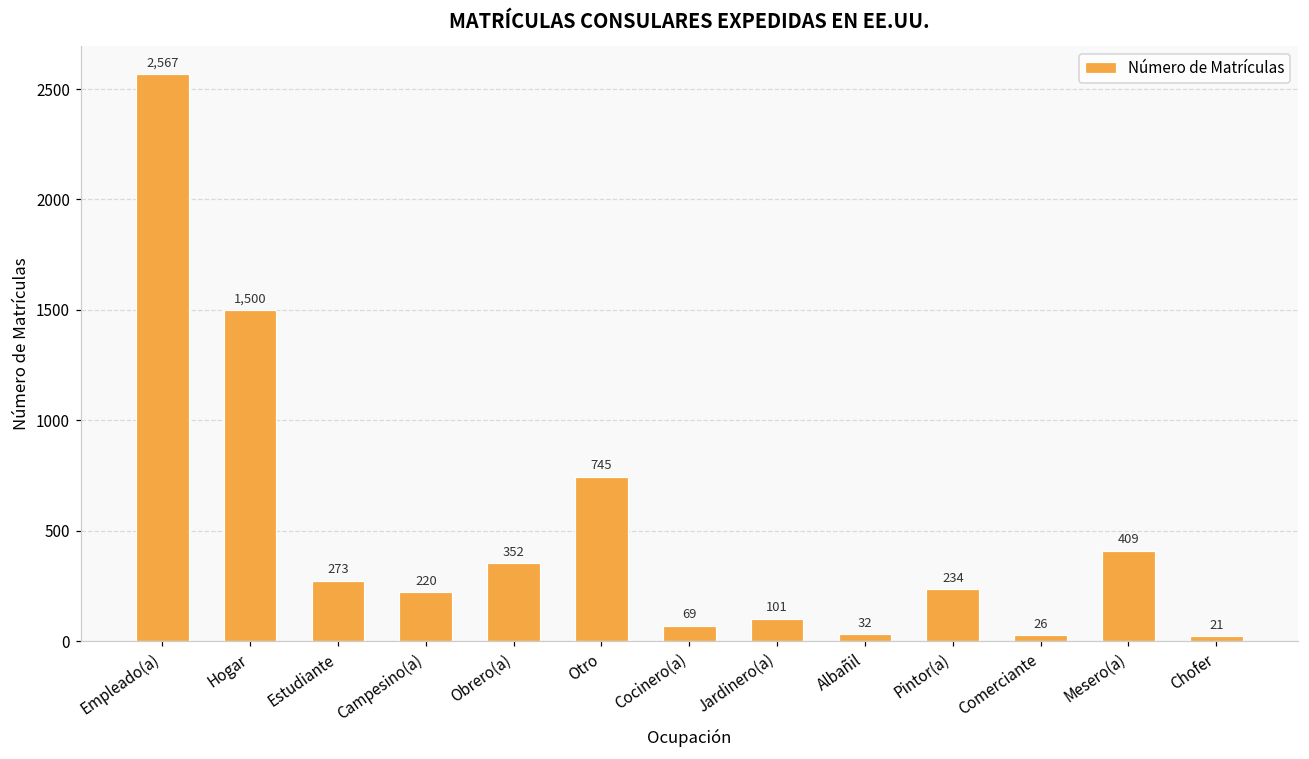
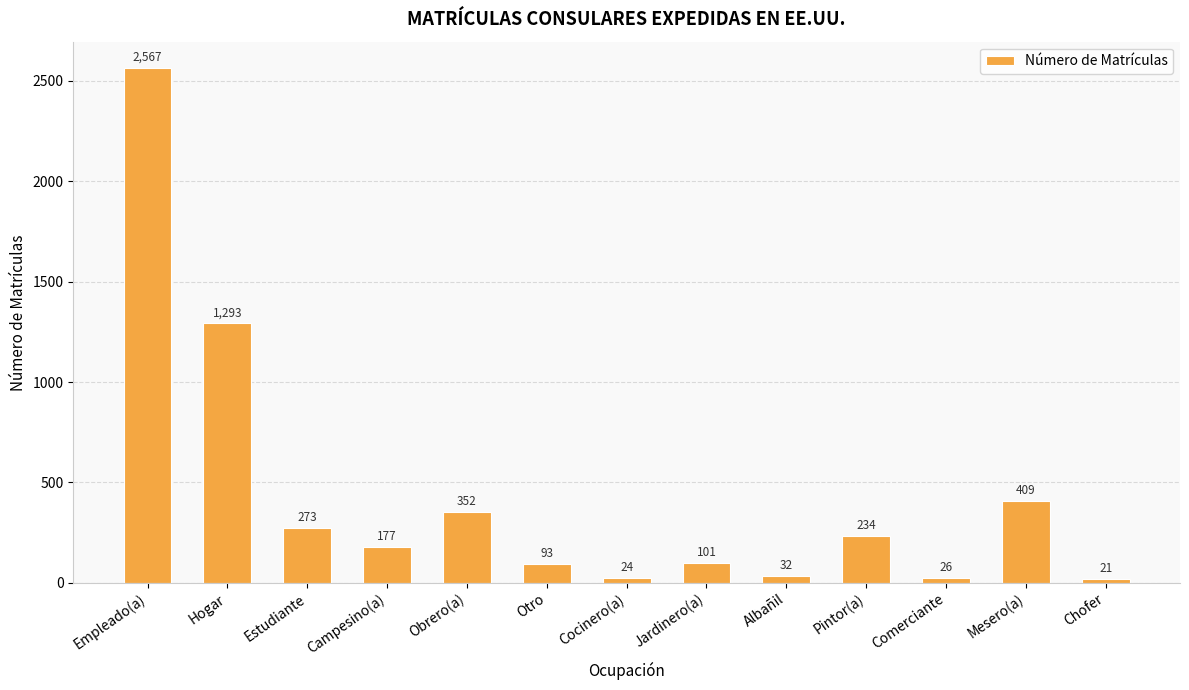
Hogar: 1,500 -> 1,293
Campesino(a): 220 -> 177
Otro: 745 -> 93
Cocinero(a): 69 -> 24
